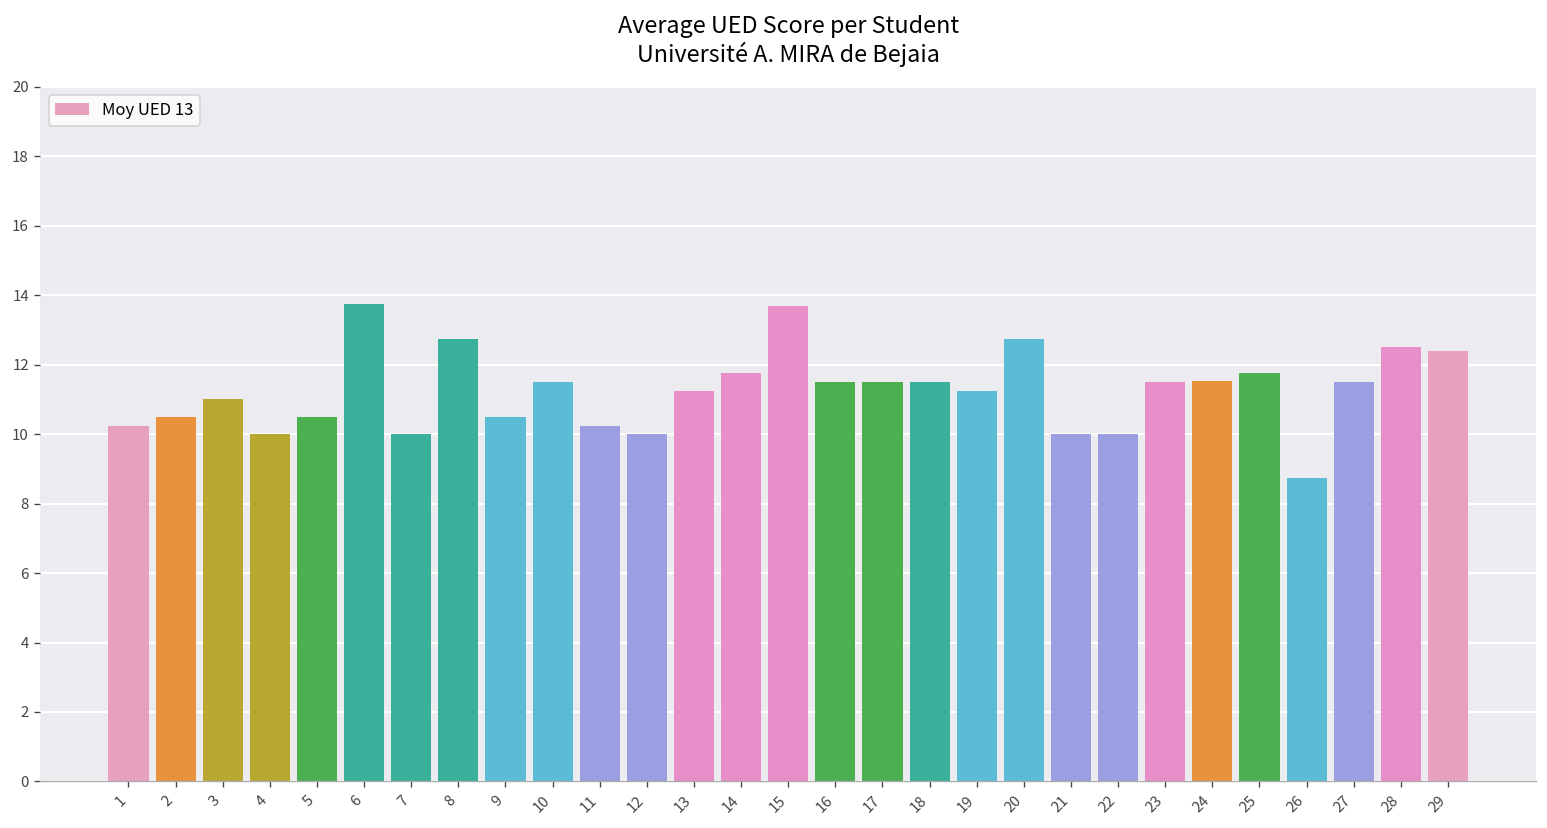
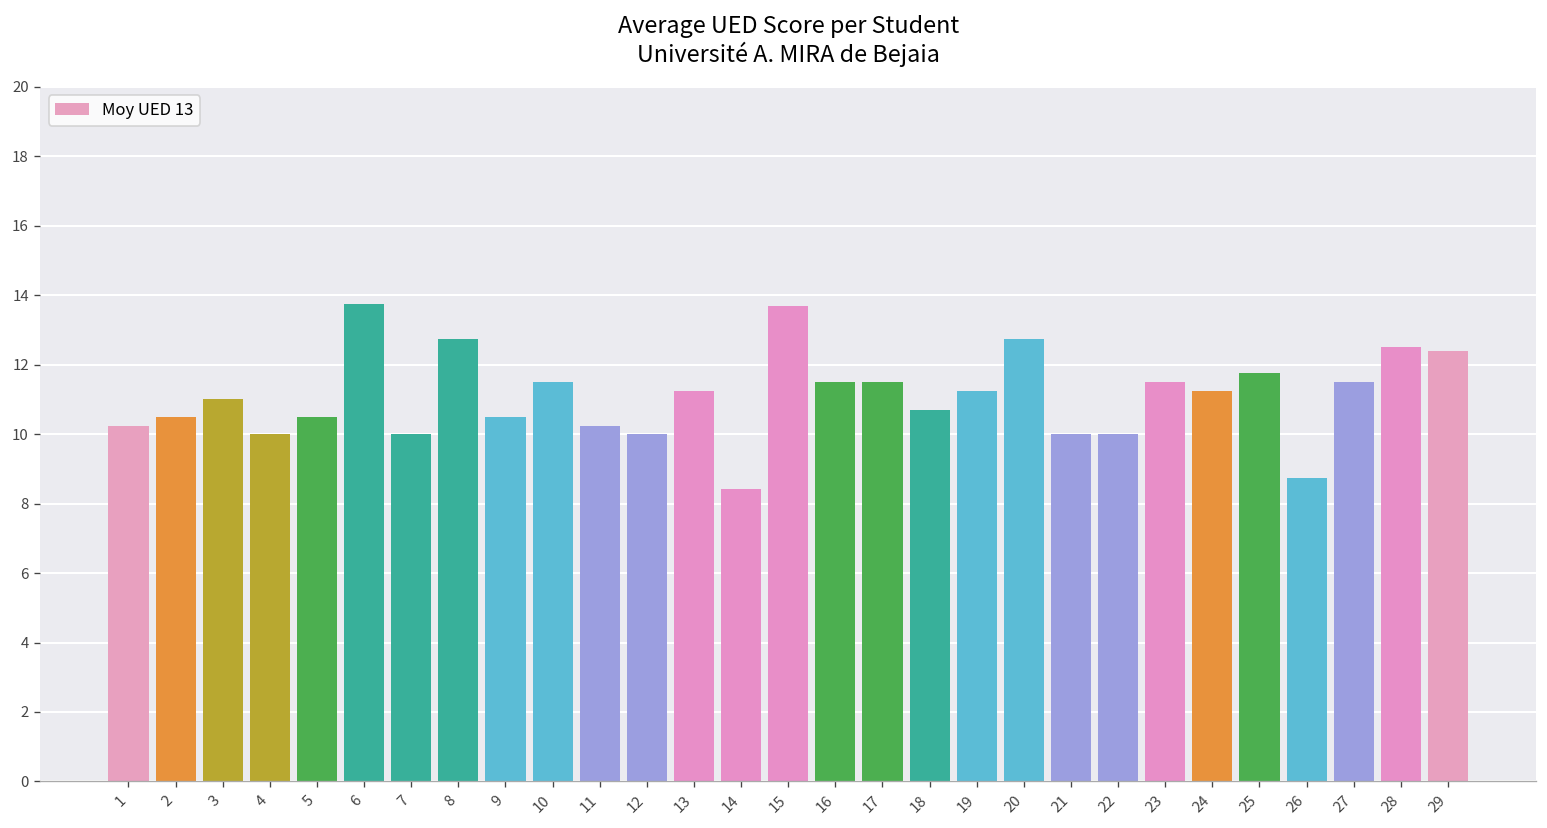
14: 11.8 -> 8.4
18: 11.5 -> 10.7
24: 11.5 -> 11.3
